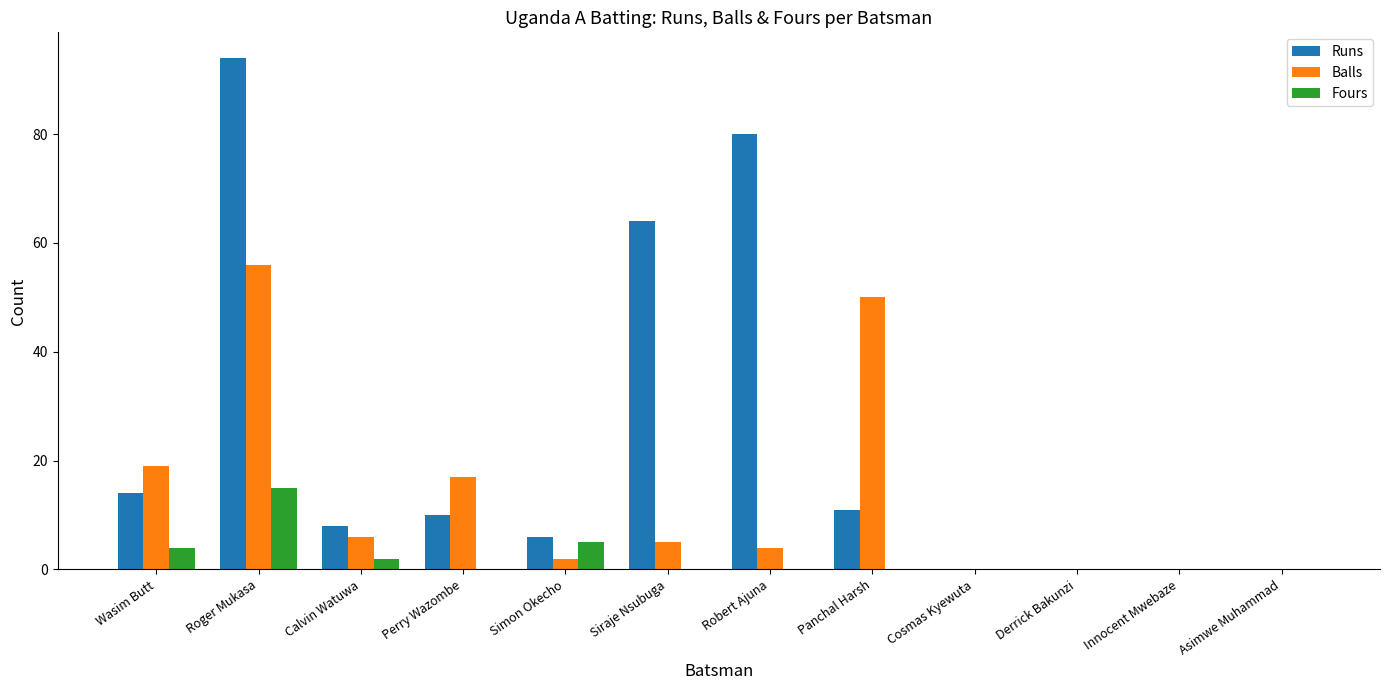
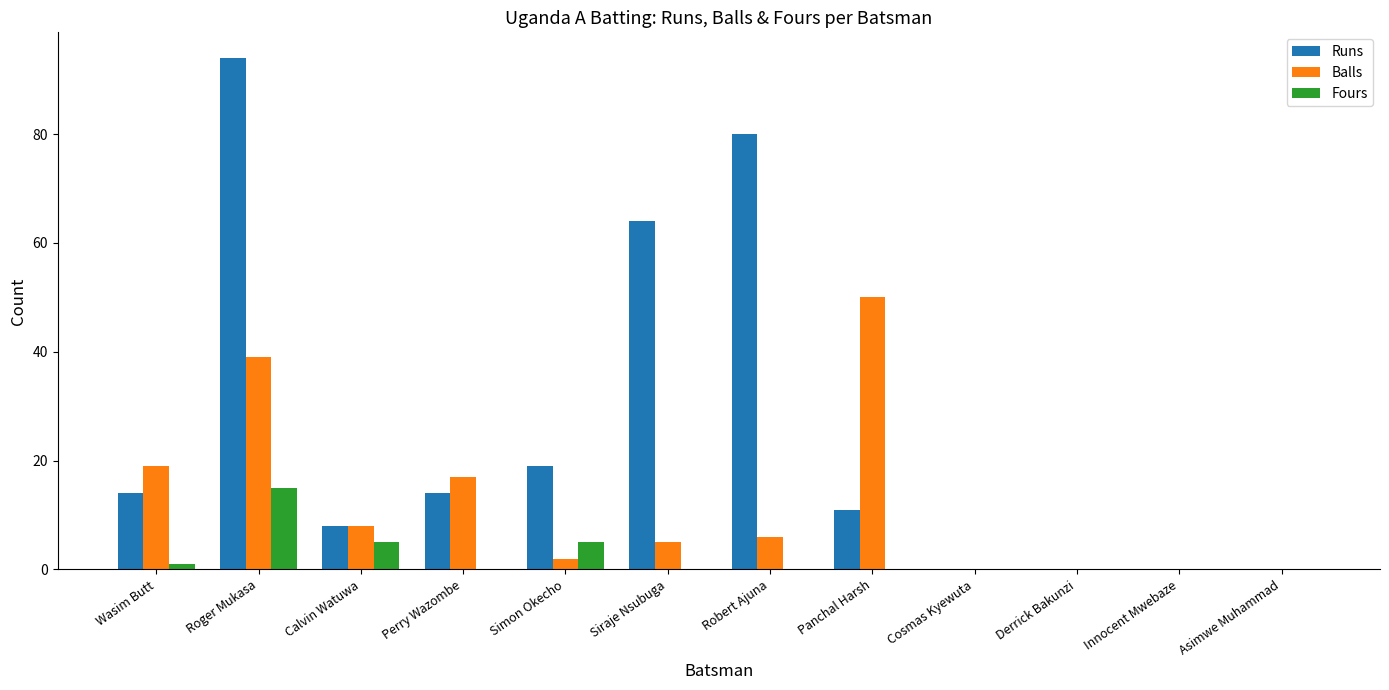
Fours, Wasim Butt: 4 -> 1
Balls, Roger Mukasa: 56 -> 39
Balls, Calvin Watuwa: 6 -> 8
Fours, Calvin Watuwa: 2 -> 5
Runs, Perry Wazombe: 10 -> 14
Runs, Simon Okecho: 6 -> 19
Balls, Robert Ajuna: 4 -> 6
